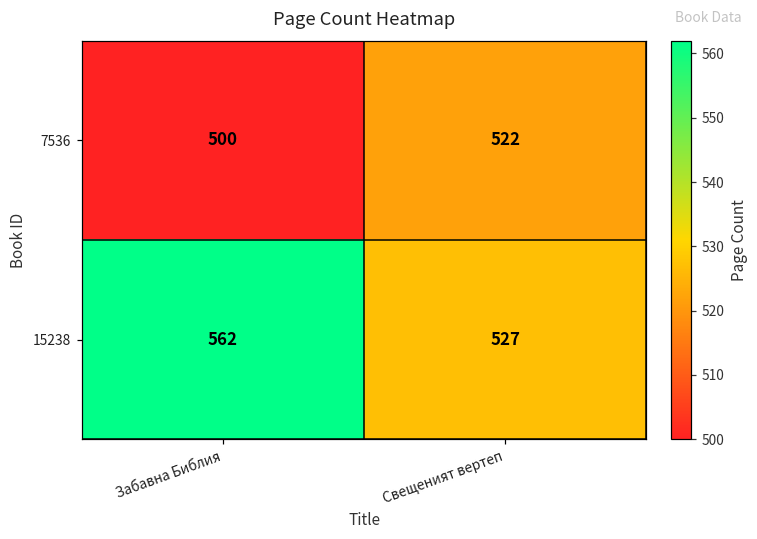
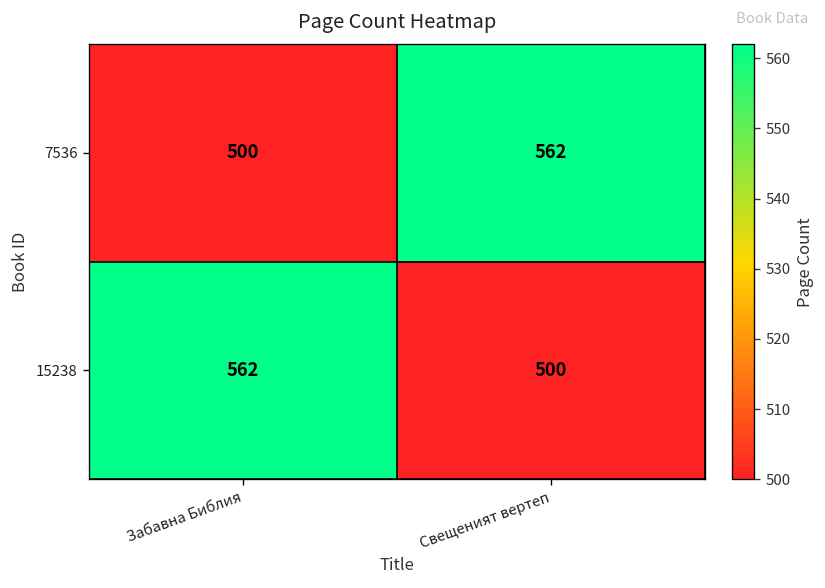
7536, Свещеният вертеп: 522 -> 562
15238, Свещеният вертеп: 527 -> 500
